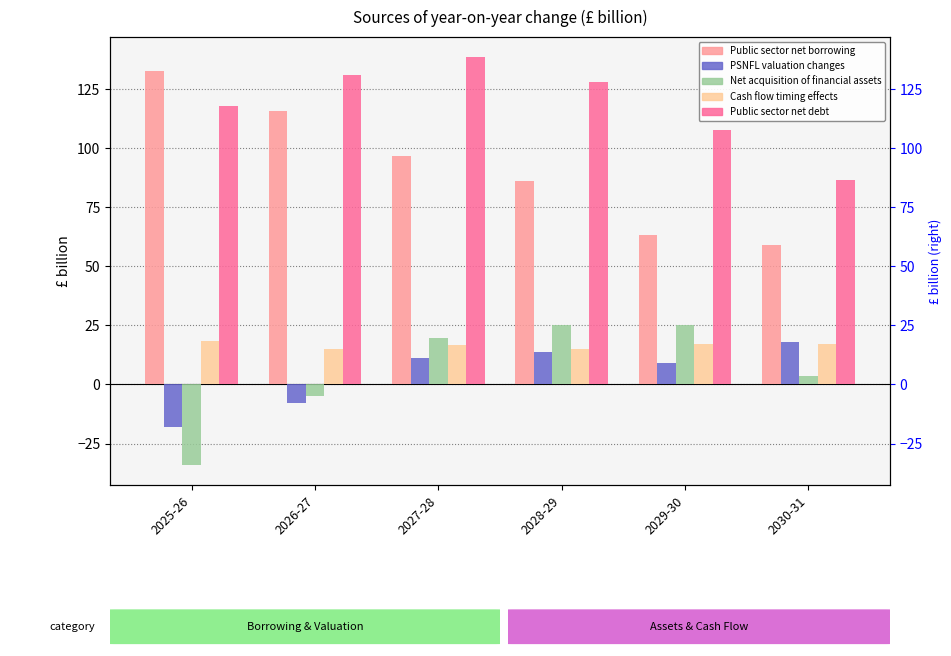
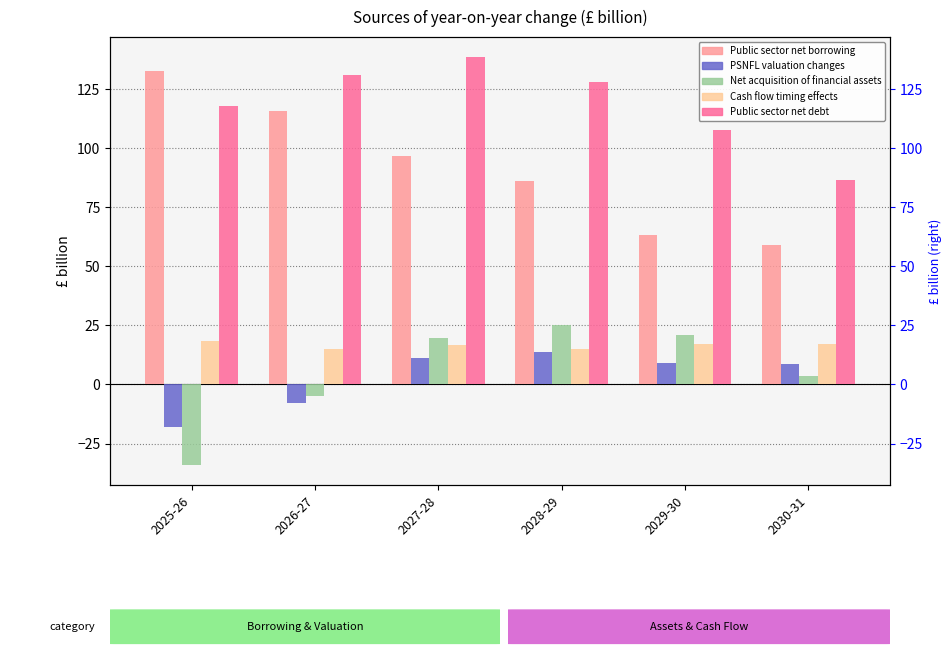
Net acquisition of financial assets, 2029-30: 25 -> 21
PSNFL valuation changes, 2030-31: 18 -> 9
